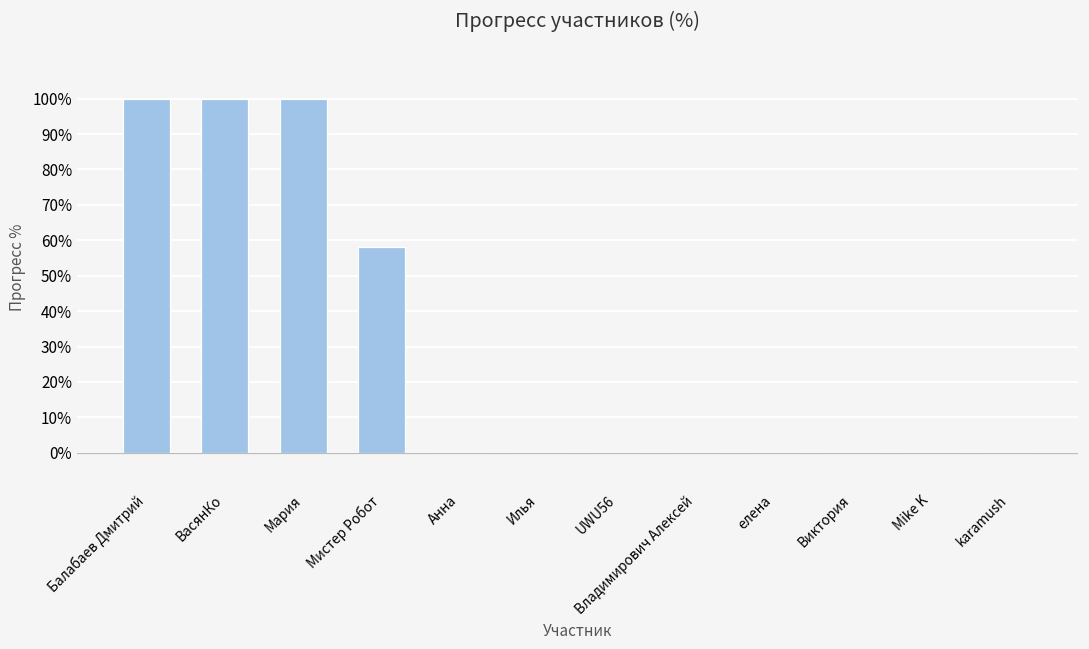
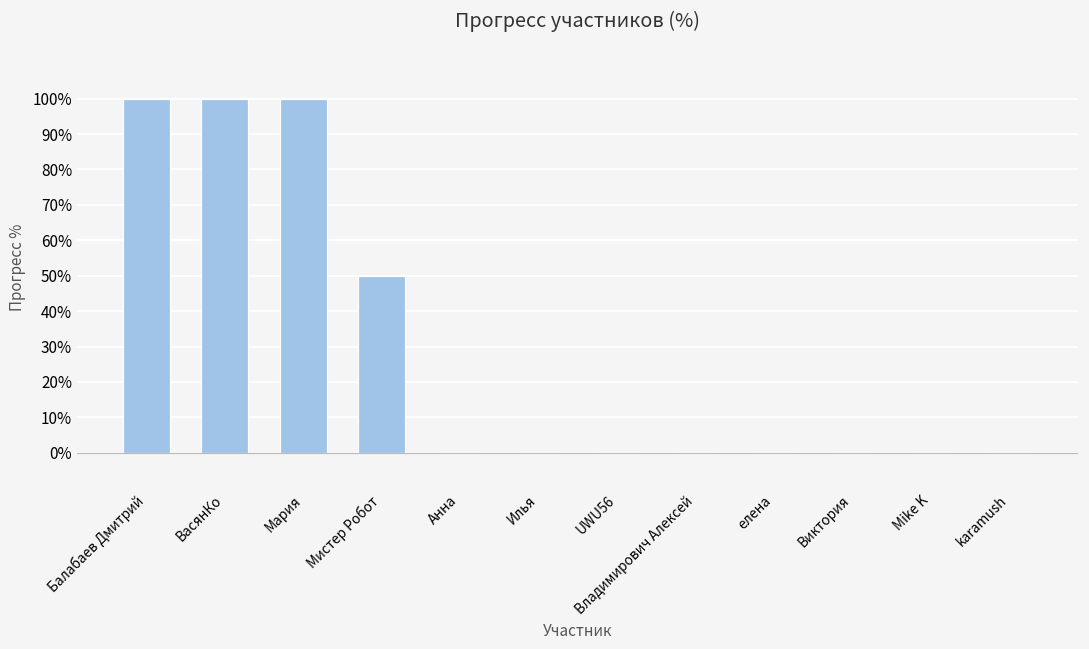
Мистер Робот: 58% -> 50%
